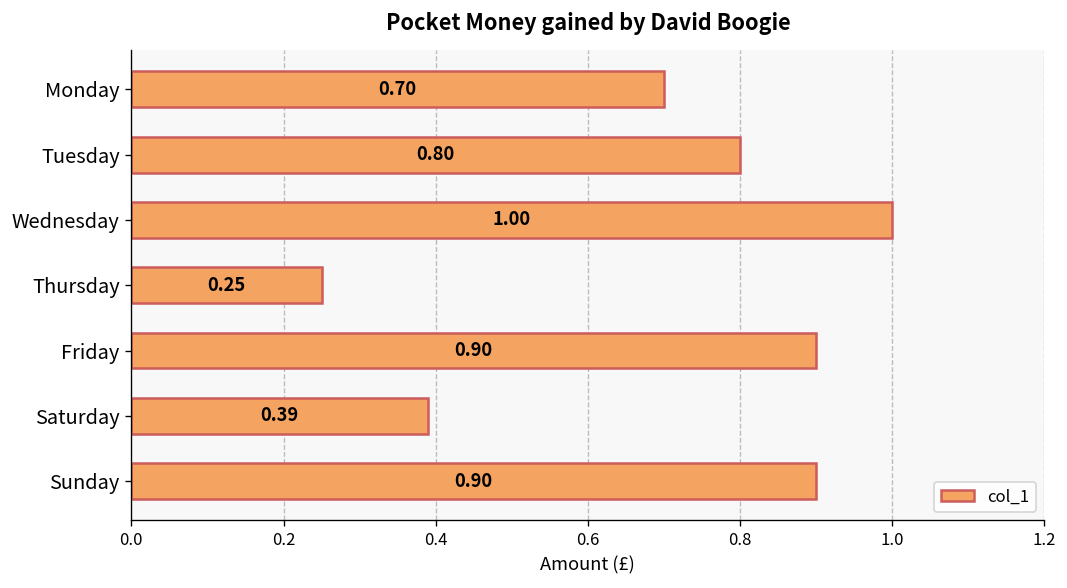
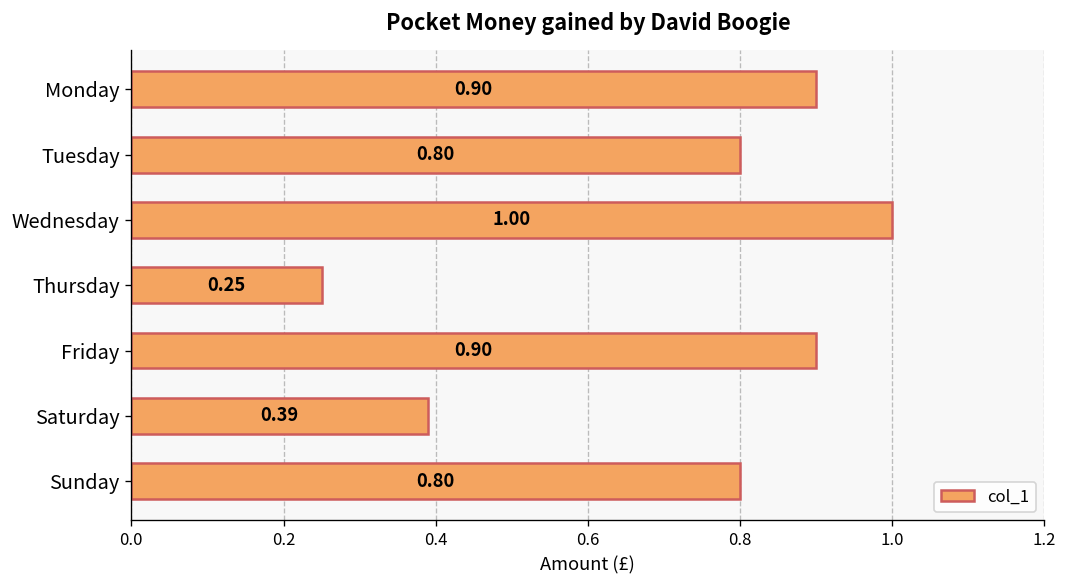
Monday: 0.70 -> 0.90
Sunday: 0.90 -> 0.80
